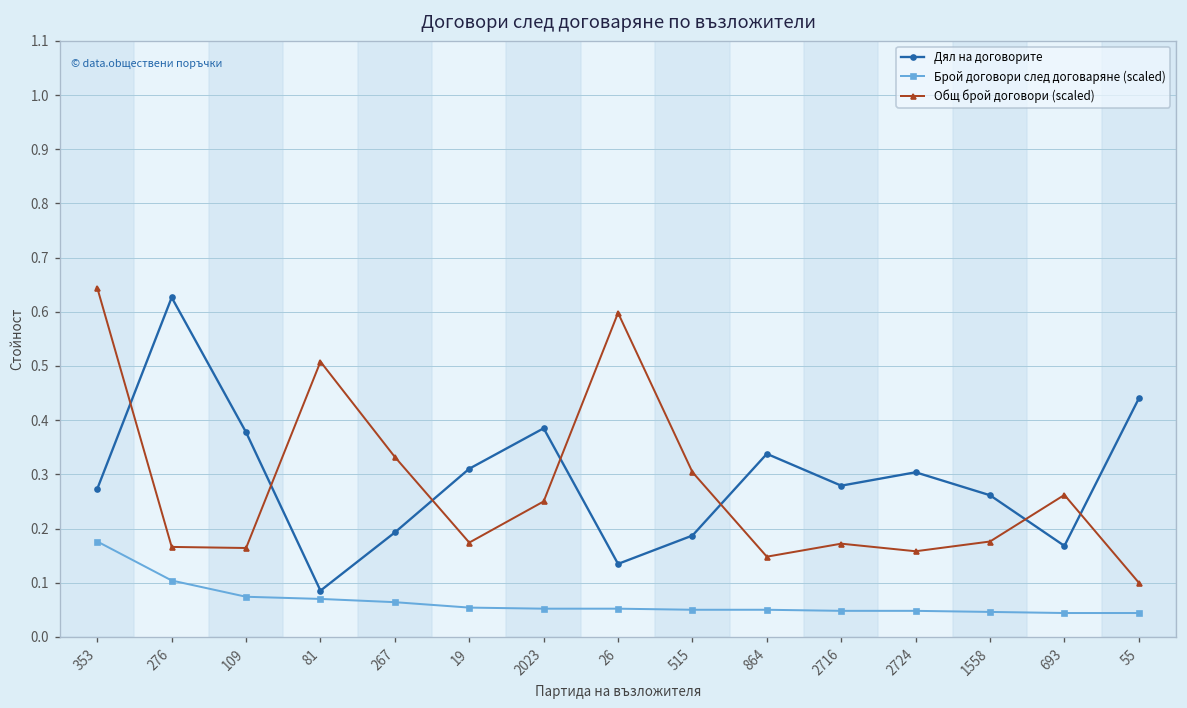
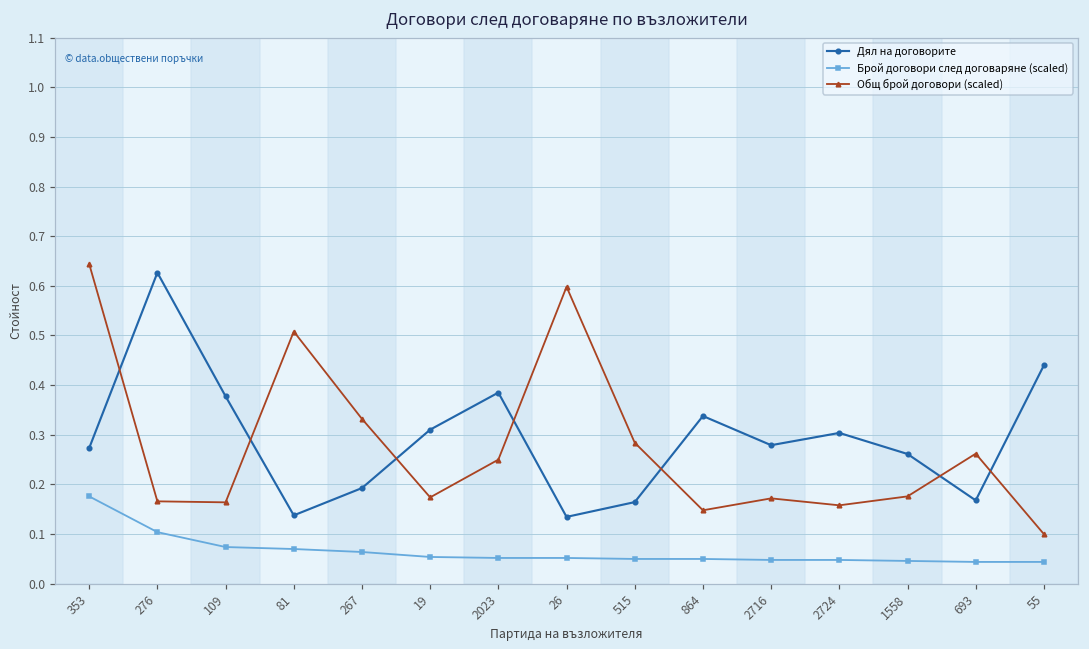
Дял на договорите, 81: 0.09 -> 0.14
Дял на договорите, 515: 0.19 -> 0.16
Общ брой договори (scaled), 515: 0.30 -> 0.28
